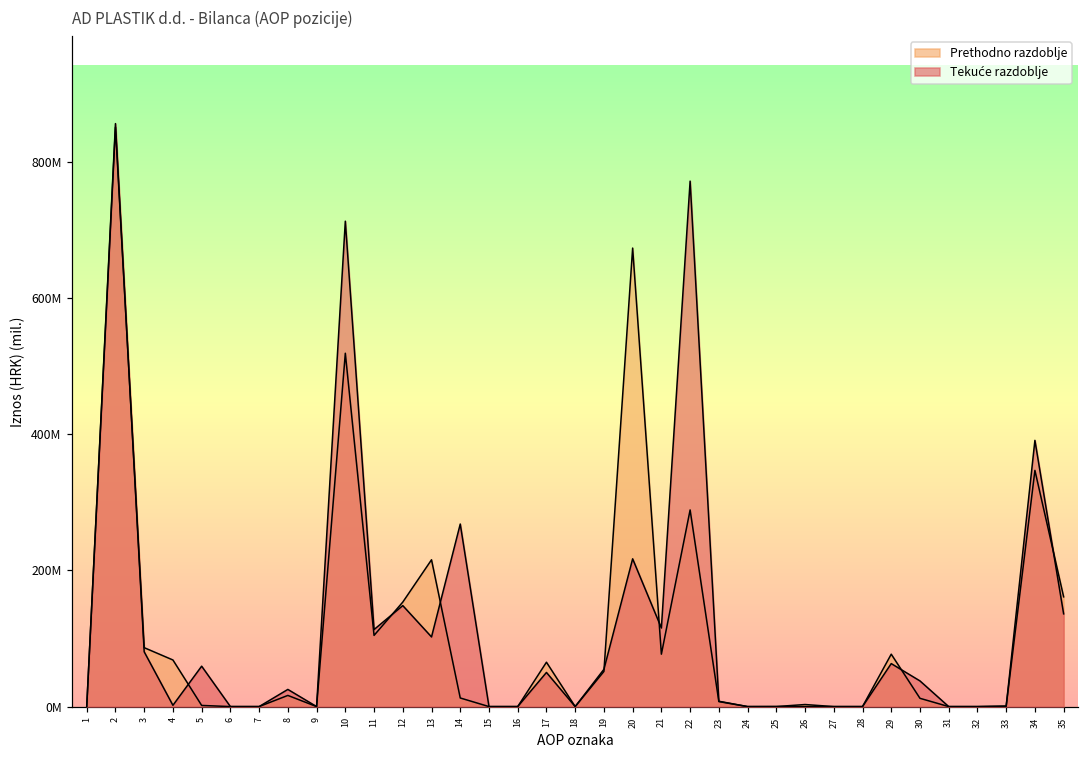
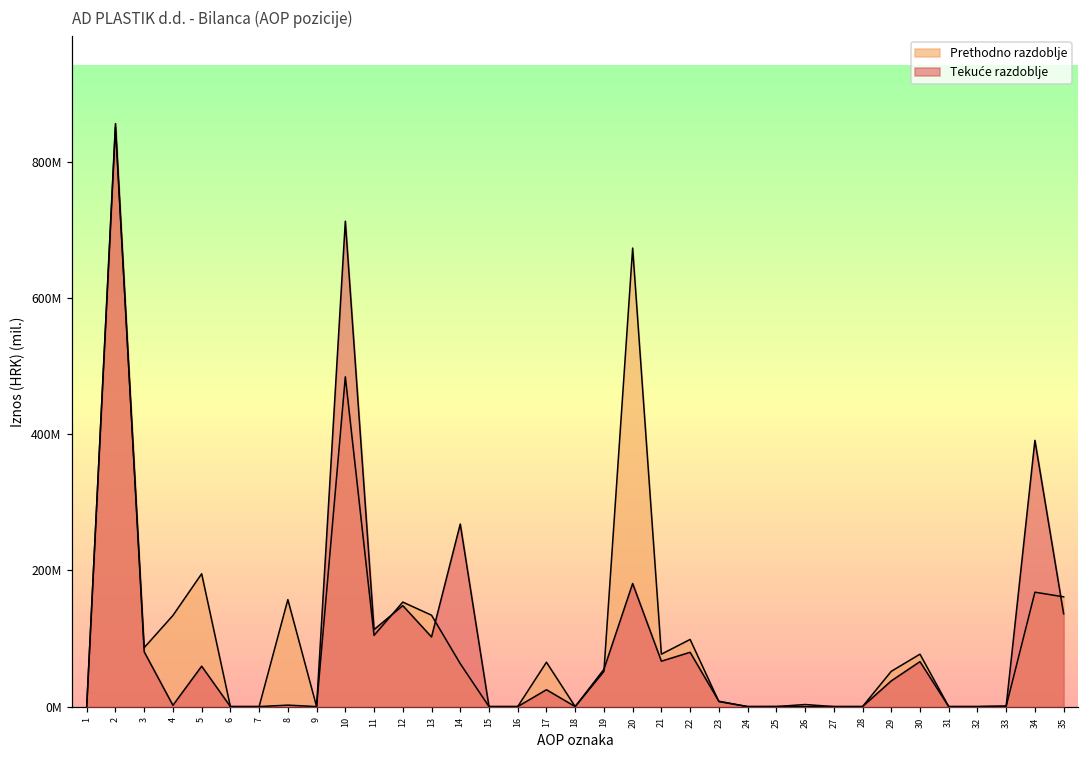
Prethodno razdoblje, 4: 70000000 -> 130000000
Prethodno razdoblje, 5: 0 -> 190000000
Prethodno razdoblje, 8: 20000000 -> 160000000
Tekuće razdoblje, 8: 30000000 -> 0
Prethodno razdoblje, 10: 520000000 -> 480000000
Prethodno razdoblje, 13: 220000000 -> 130000000
Prethodno razdoblje, 14: 10000000 -> 60000000
Tekuće razdoblje, 17: 50000000 -> 20000000
Tekuće razdoblje, 20: 220000000 -> 180000000
Tekuće razdoblje, 21: 120000000 -> 70000000
Prethodno razdoblje, 22: 290000000 -> 100000000
Tekuće razdoblje, 22: 770000000 -> 80000000
Prethodno razdoblje, 29: 80000000 -> 50000000
Tekuće razdoblje, 29: 60000000 -> 40000000
Prethodno razdoblje, 30: 10000000 -> 80000000
Tekuće razdoblje, 30: 40000000 -> 70000000
Prethodno razdoblje, 34: 350000000 -> 170000000
